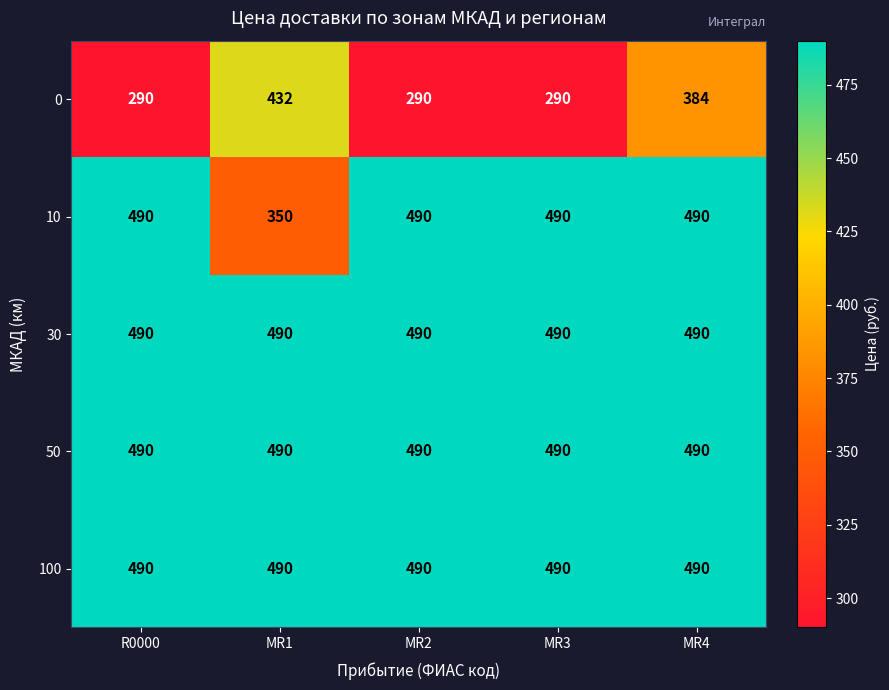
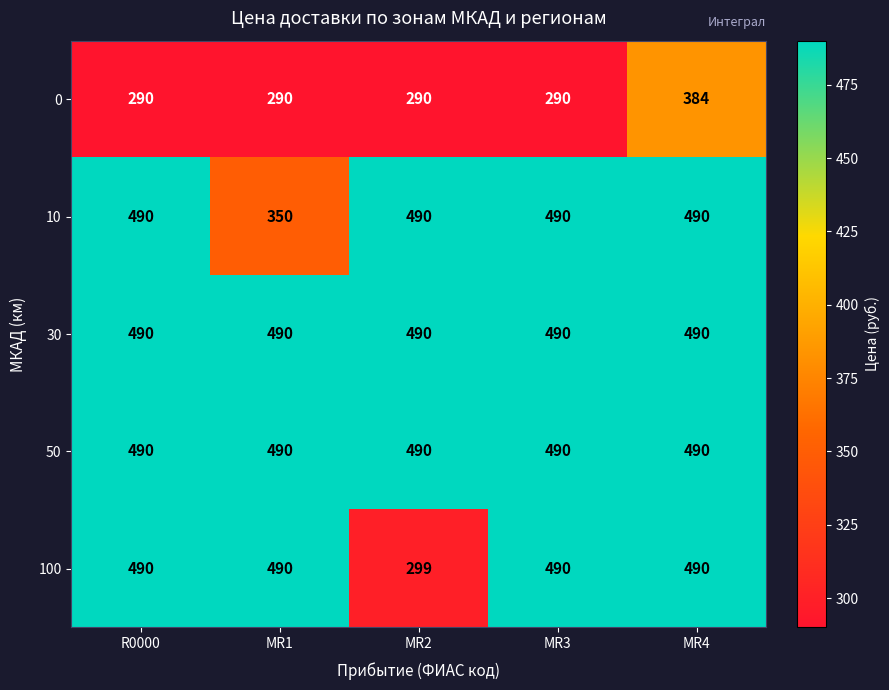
0, MR1: 432 -> 290
100, MR2: 490 -> 299
